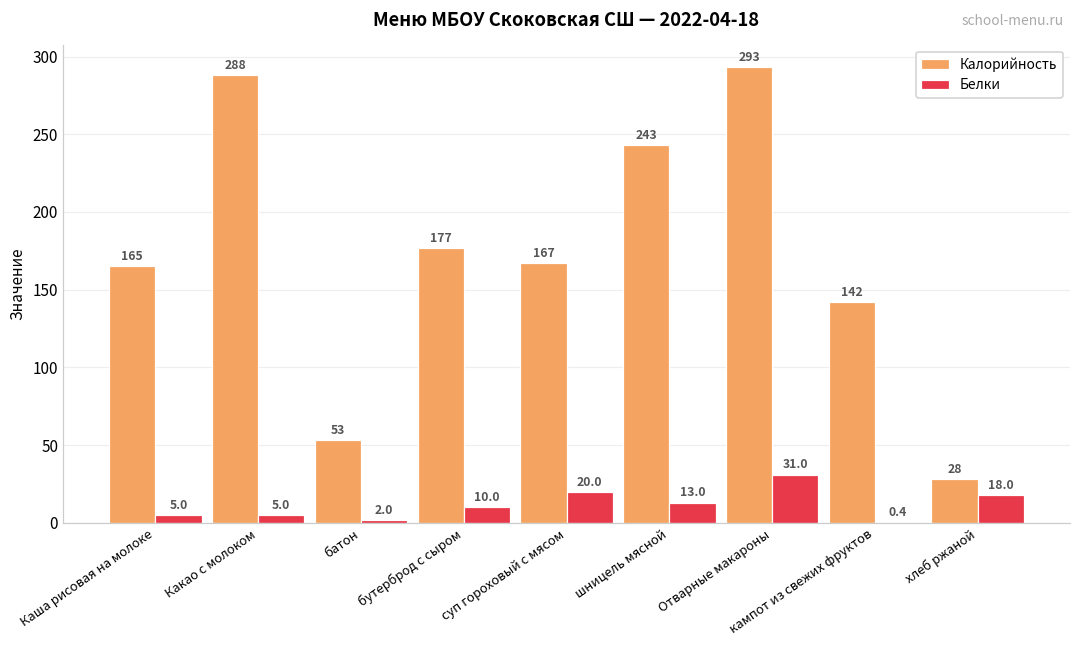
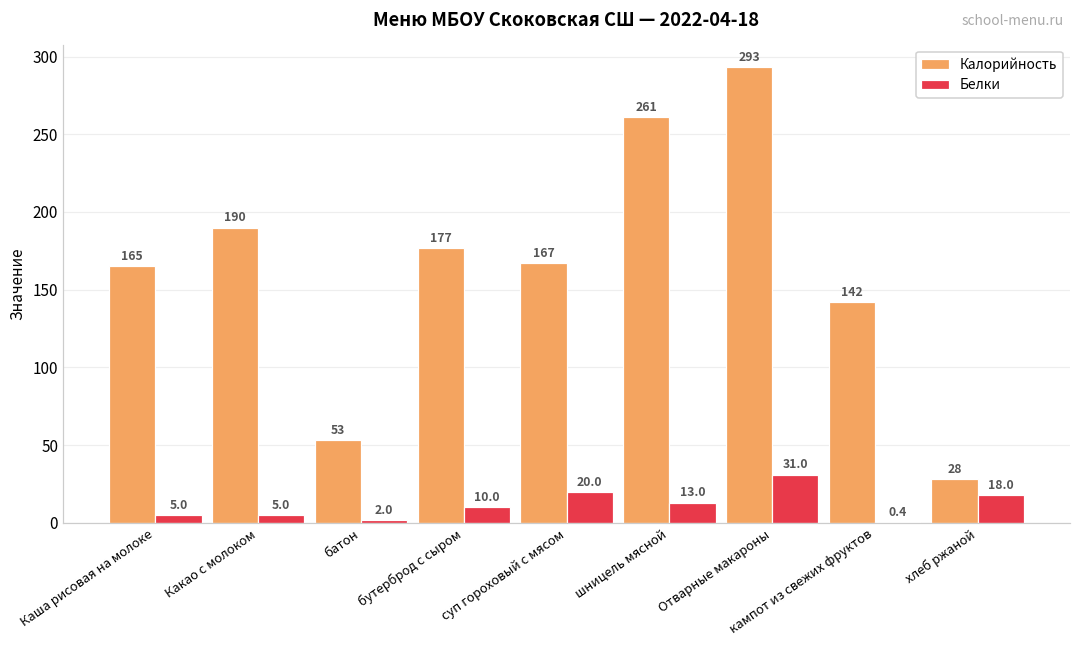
Калорийность, Какао с молоком: 288 -> 190
Калорийность, шницель мясной: 243 -> 261
